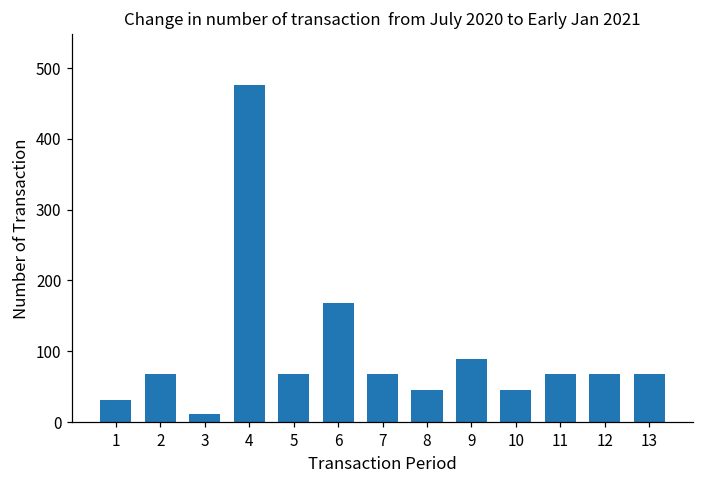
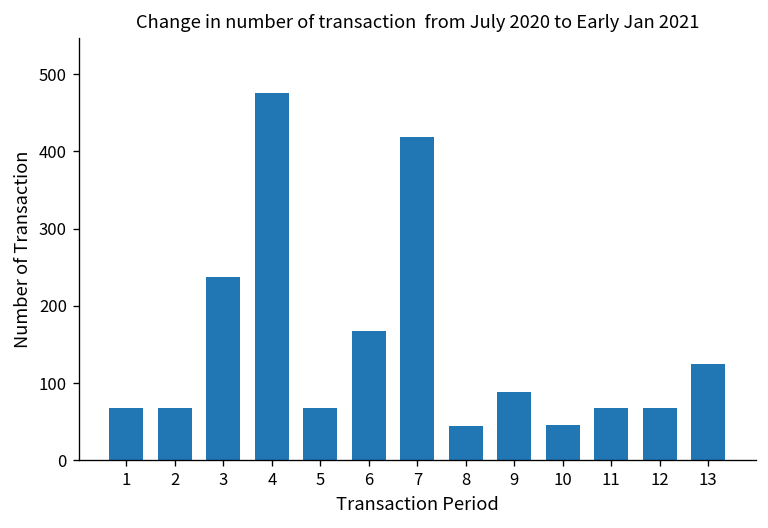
1: 30 -> 70
3: 10 -> 240
7: 70 -> 420
13: 70 -> 130
